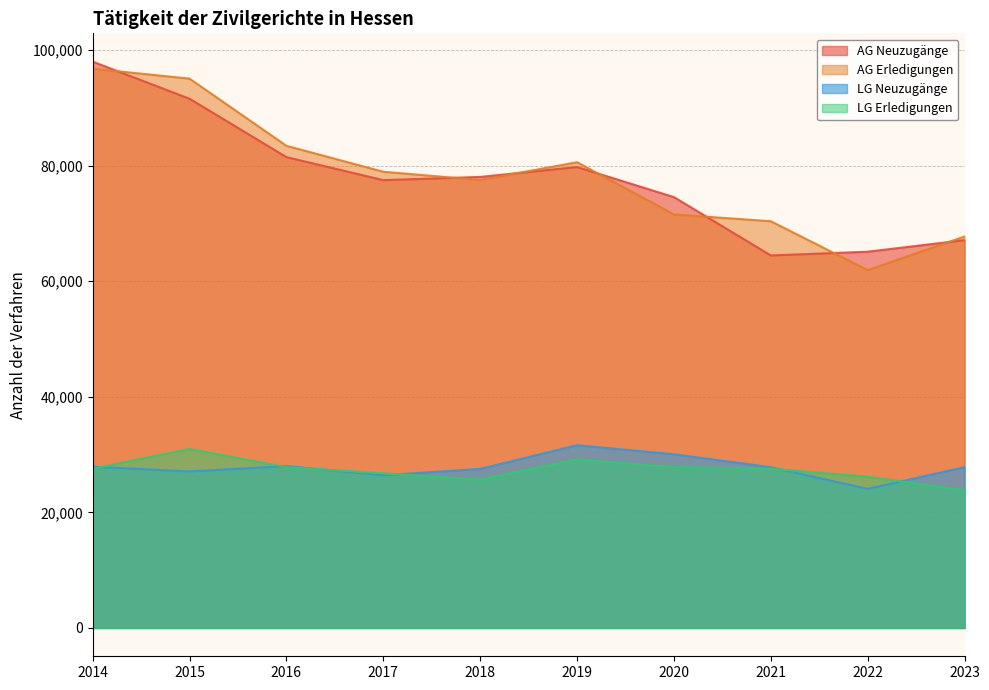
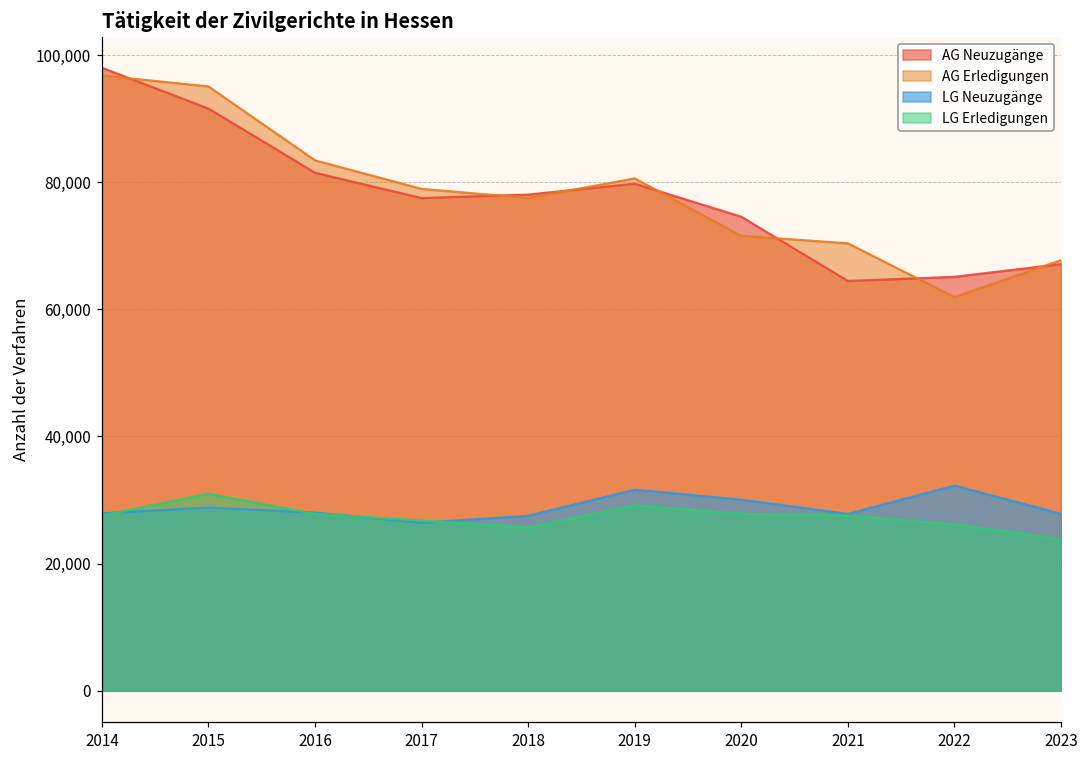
LG Neuzugänge, 2015: 27,000 -> 29,000
LG Neuzugänge, 2022: 24,000 -> 32,000
